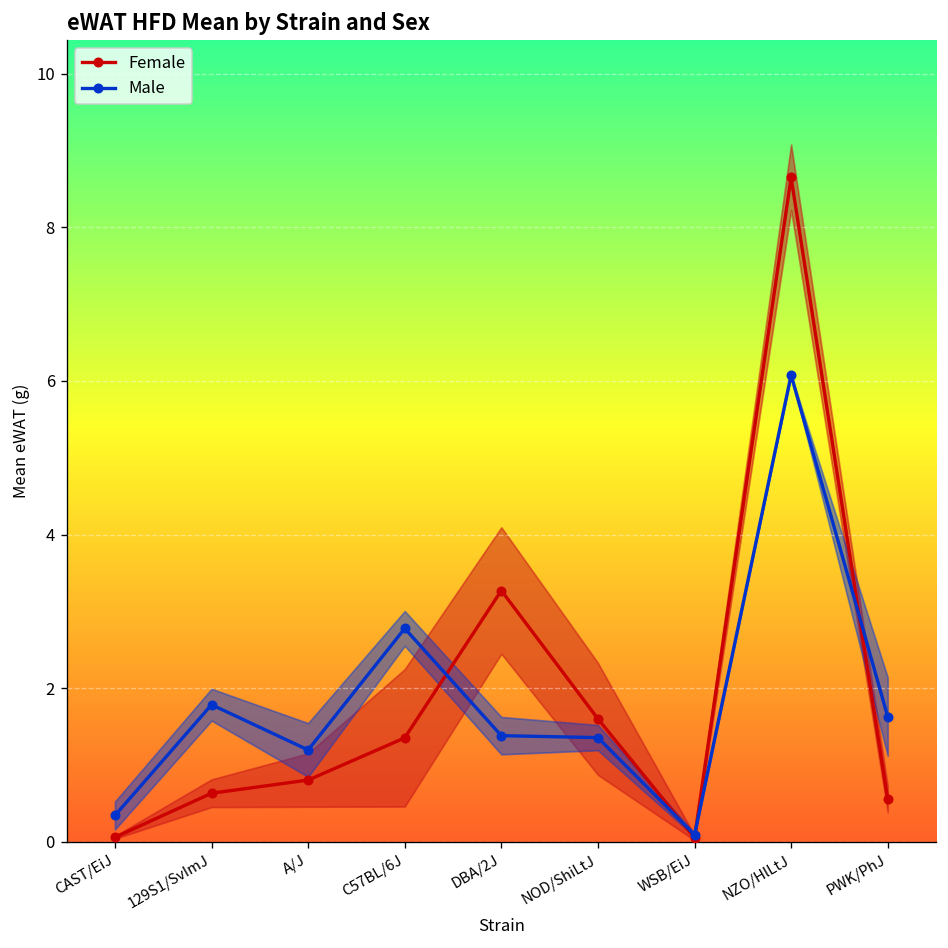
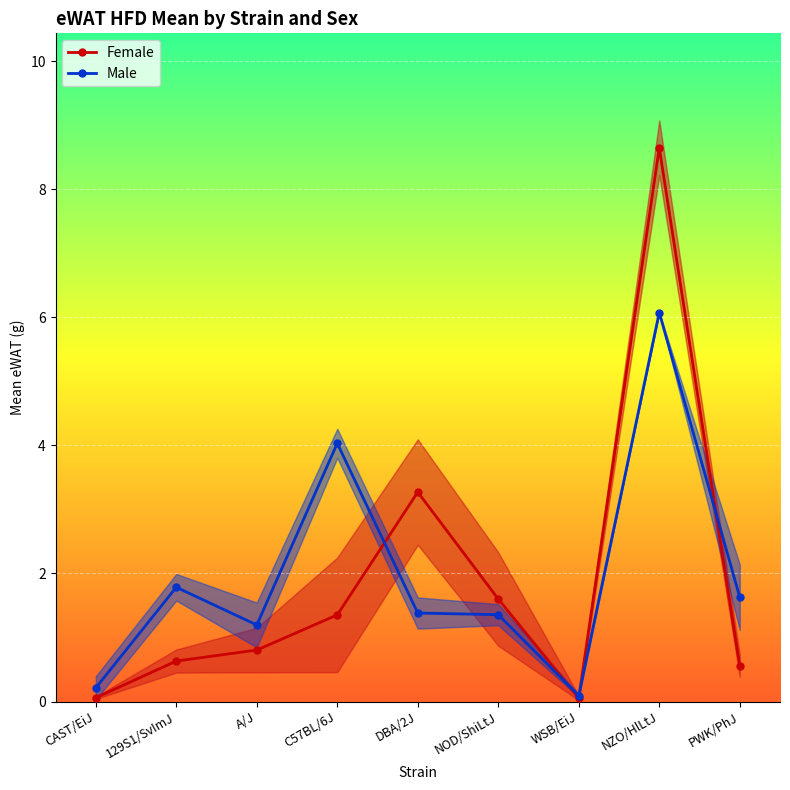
Male, CAST/EiJ: 0.3 -> 0.2
Male, C57BL/6J: 2.8 -> 4.0
